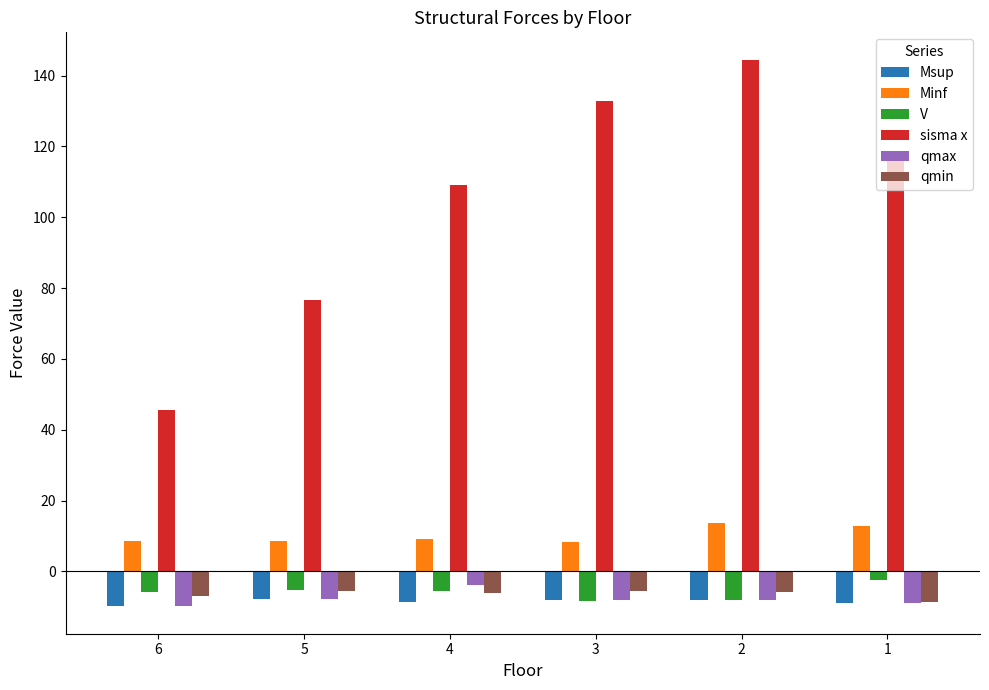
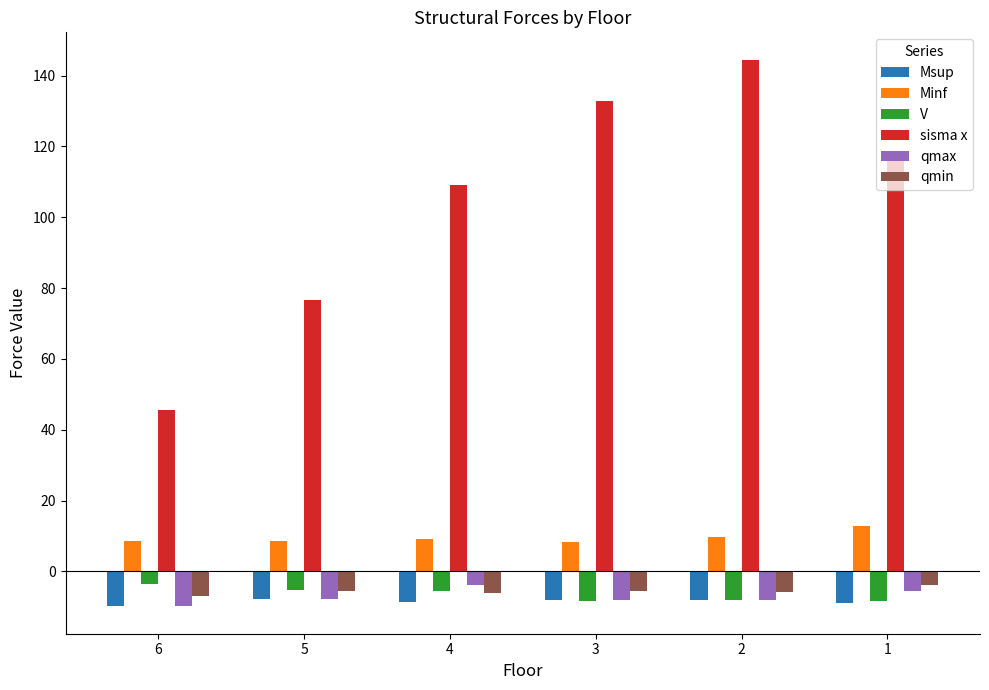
V, 6: -6 -> -3
Minf, 2: 14 -> 10
V, 1: -2 -> -8
qmax, 1: -9 -> -5
qmin, 1: -9 -> -4
